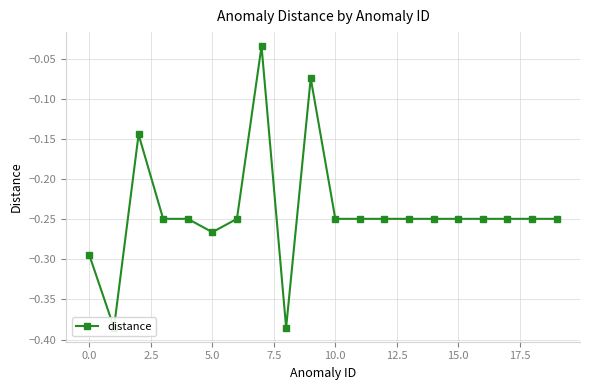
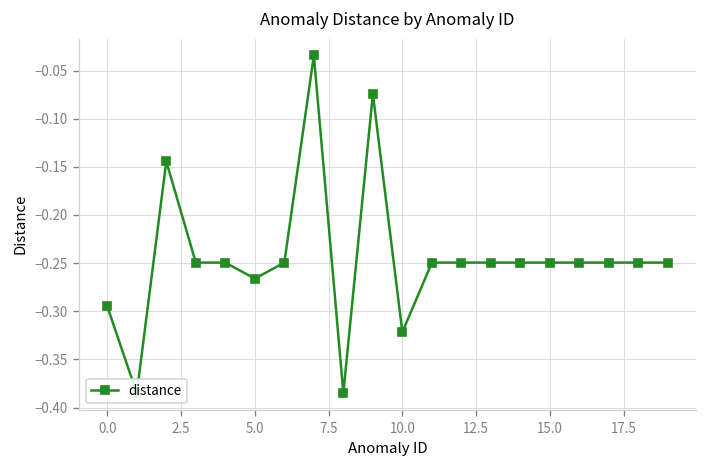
10.0: -0.25 -> -0.32
